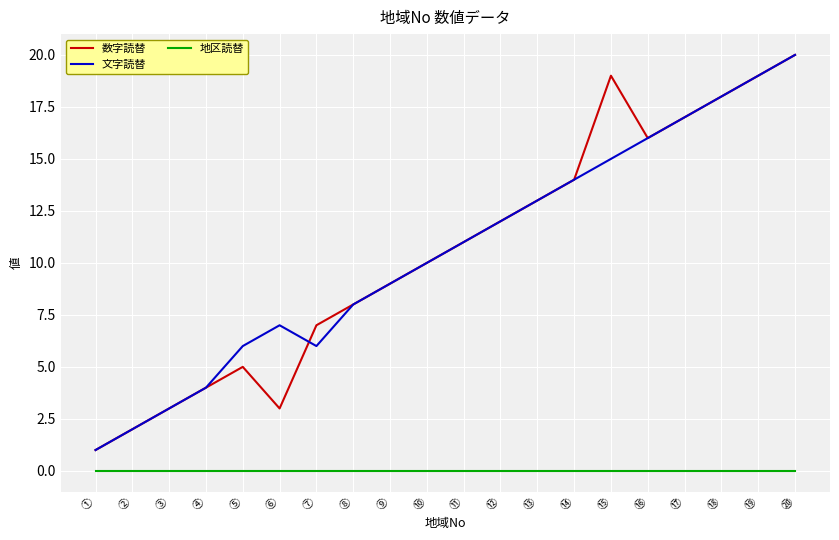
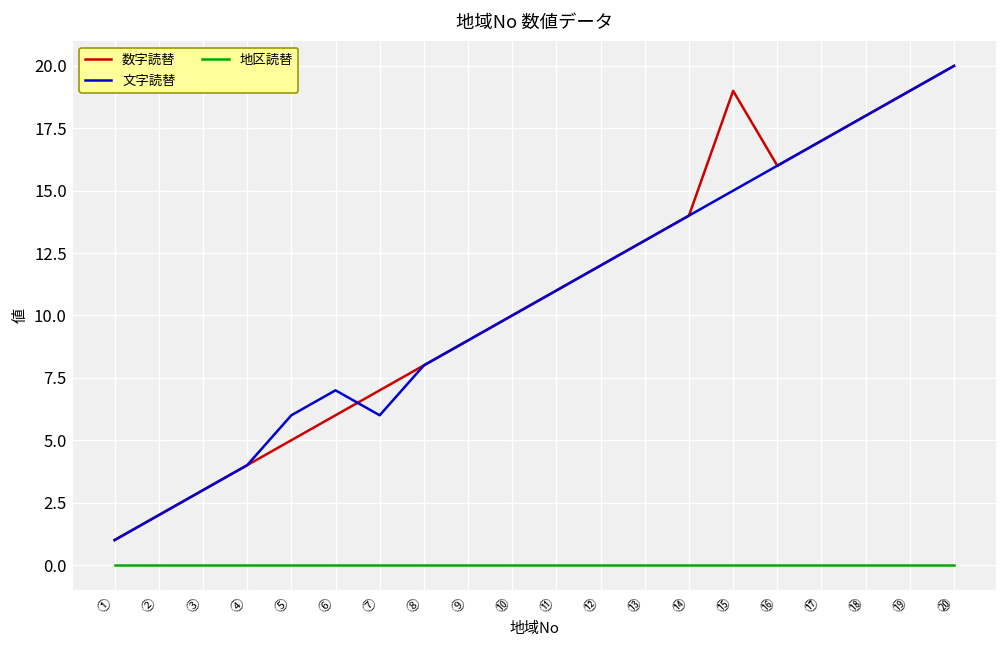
数字読替, ⑥: 3 -> 6
